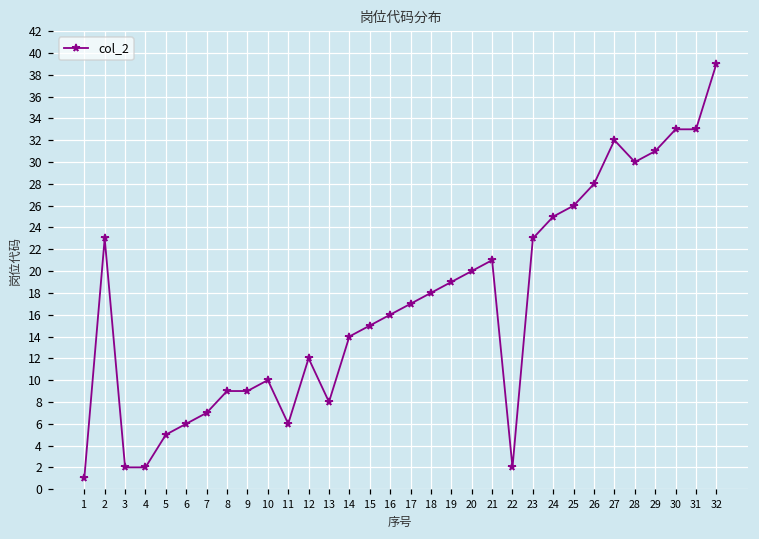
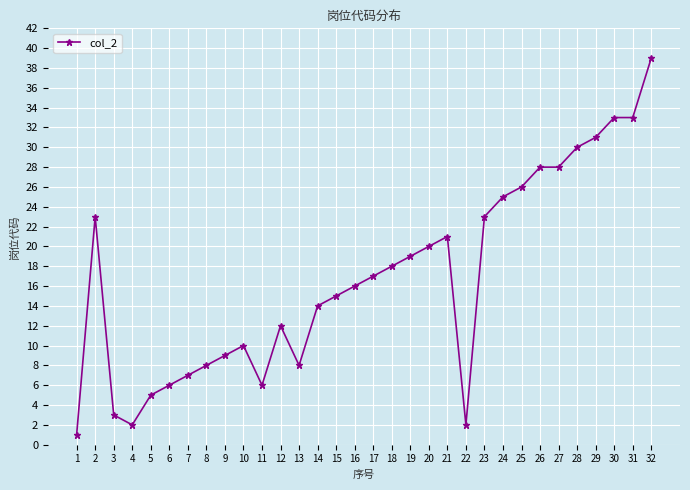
3: 2 -> 3
8: 9 -> 8
27: 32 -> 28
